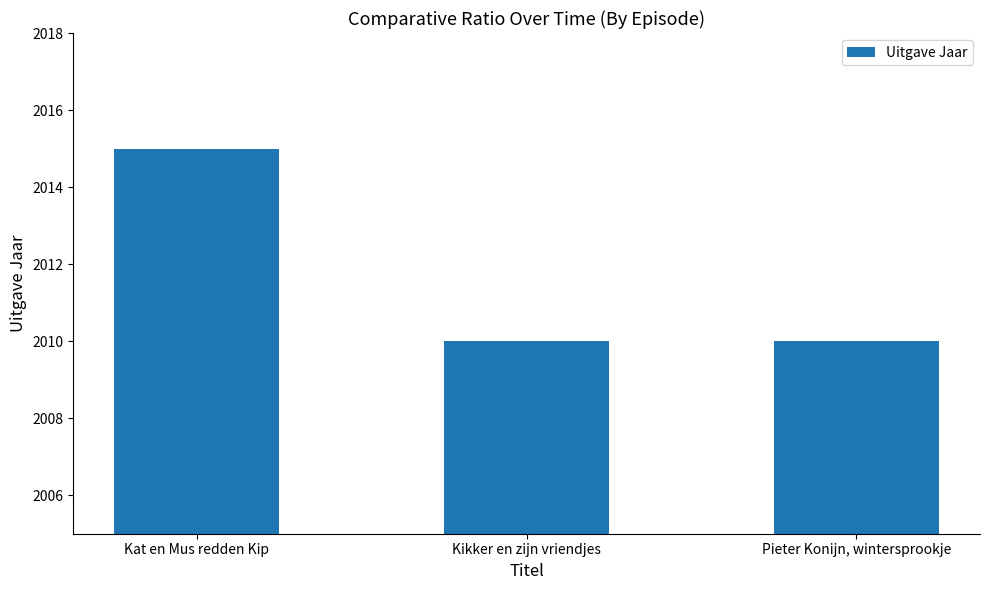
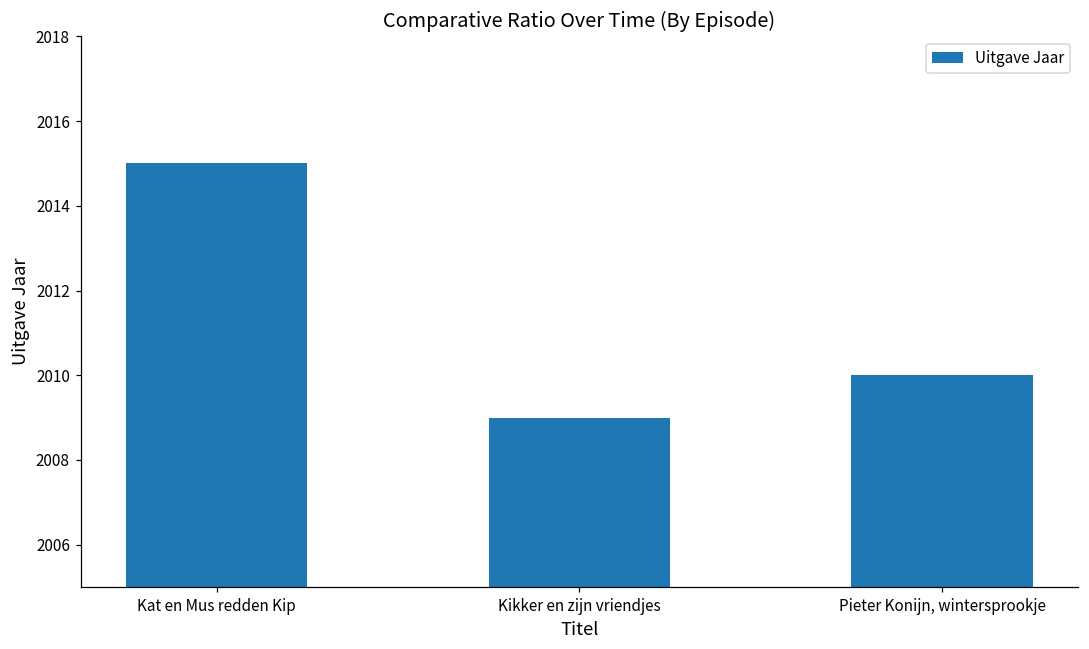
Kikker en zijn vriendjes: 2010 -> 2009
